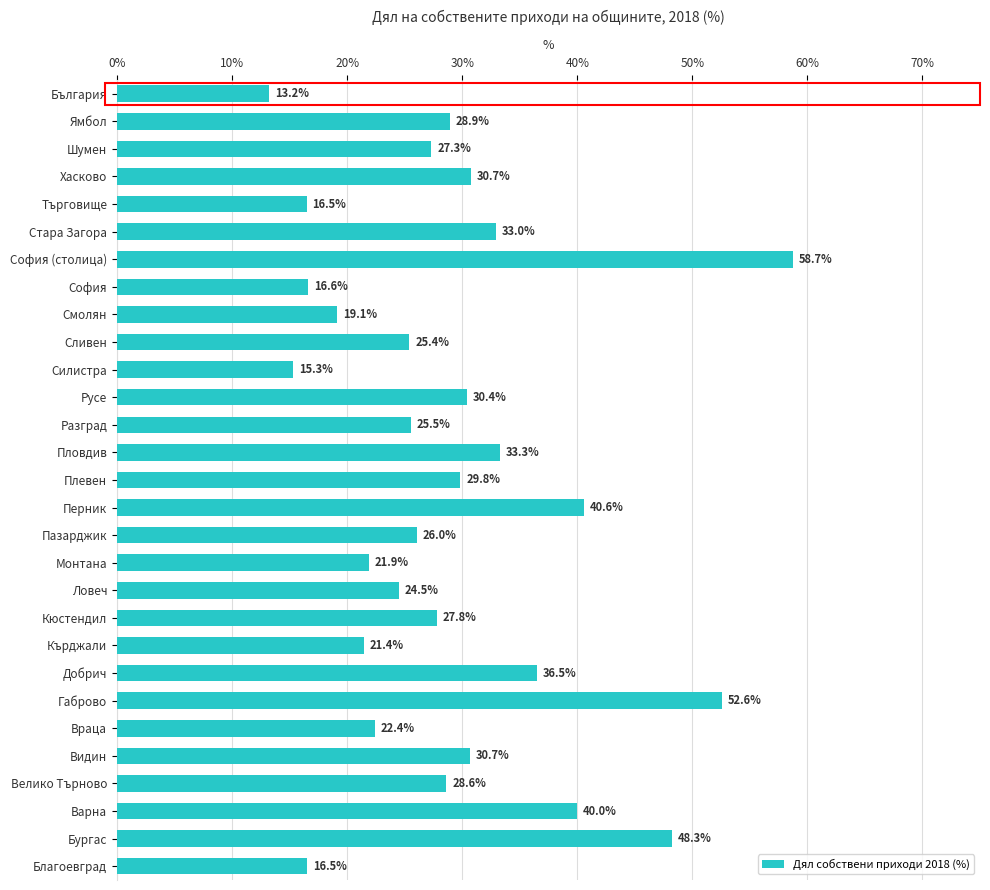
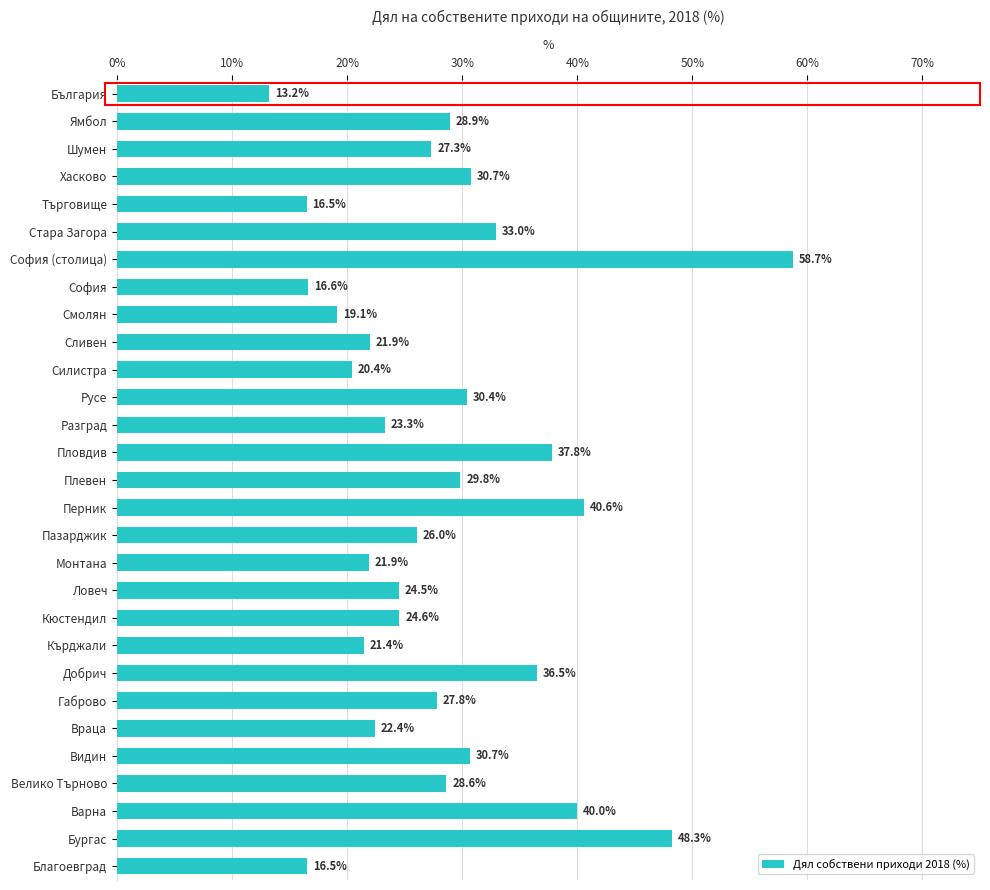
Сливен: 25.4% -> 21.9%
Силистра: 15.3% -> 20.4%
Разград: 25.5% -> 23.3%
Пловдив: 33.3% -> 37.8%
Кюстендил: 27.8% -> 24.6%
Габрово: 52.6% -> 27.8%
